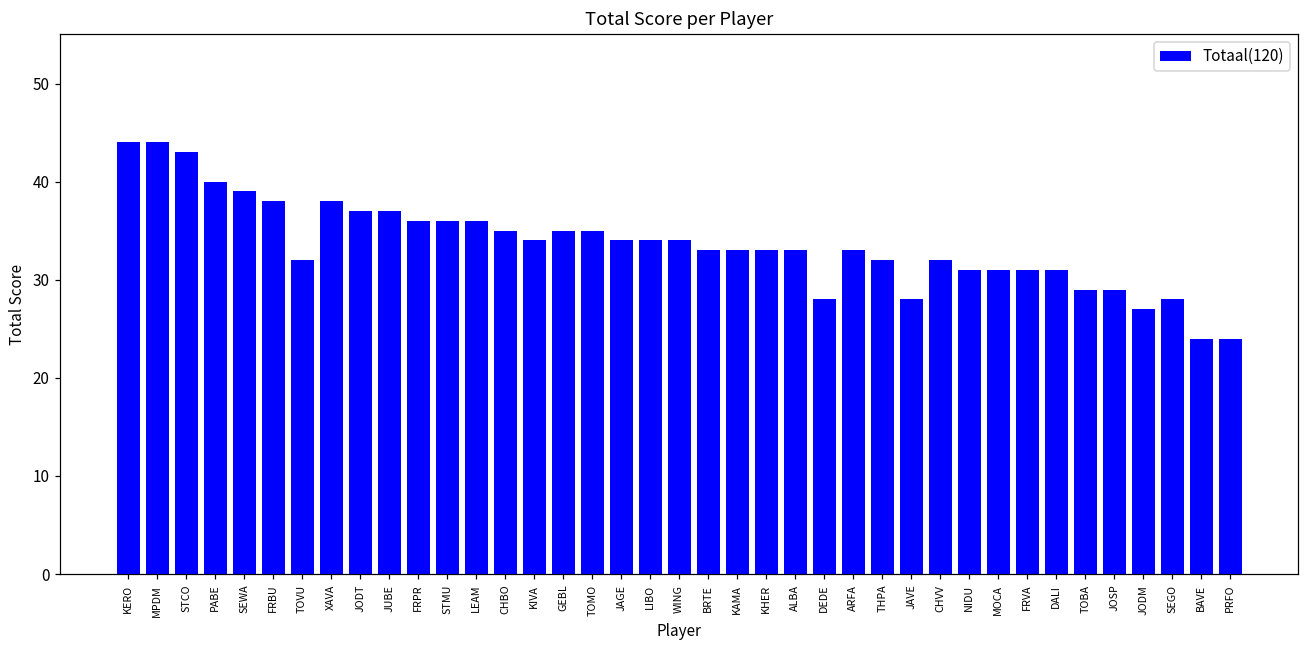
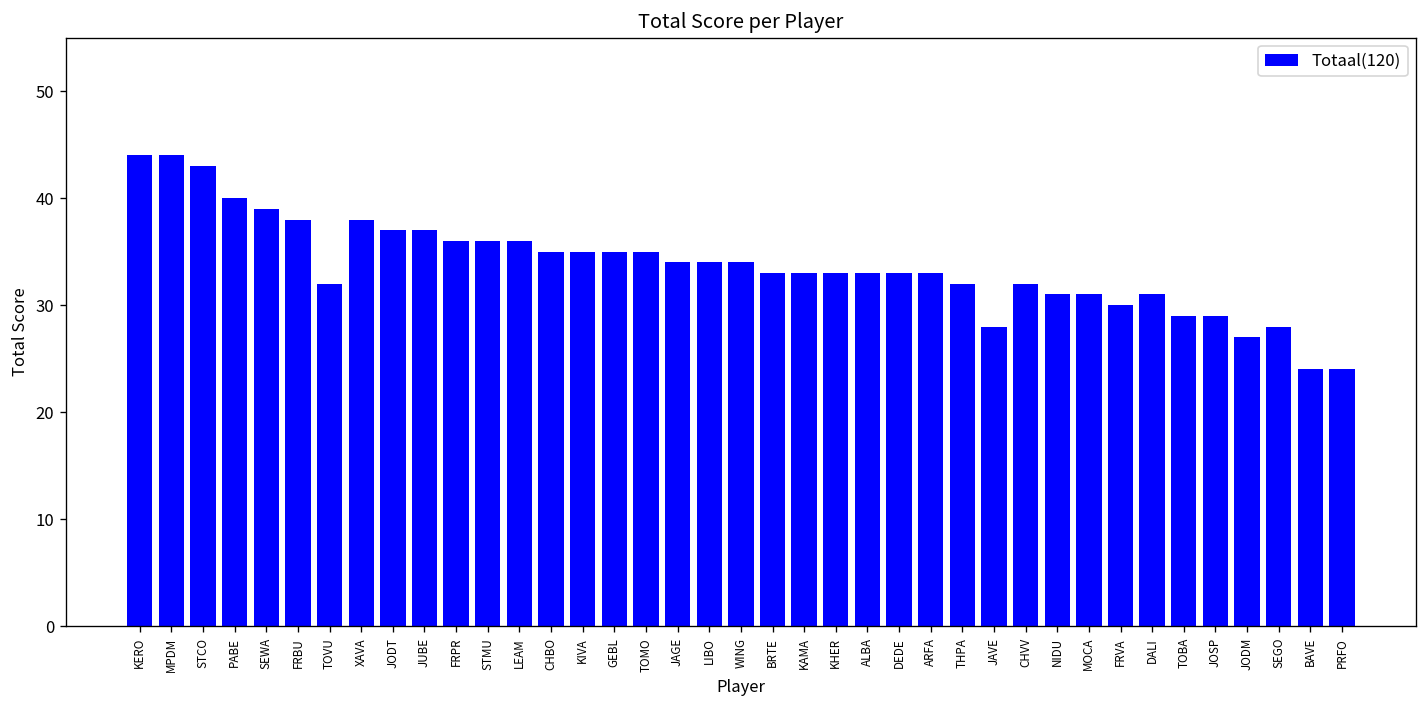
KIVA: 34 -> 35
DEDE: 28 -> 33
FRVA: 31 -> 30
